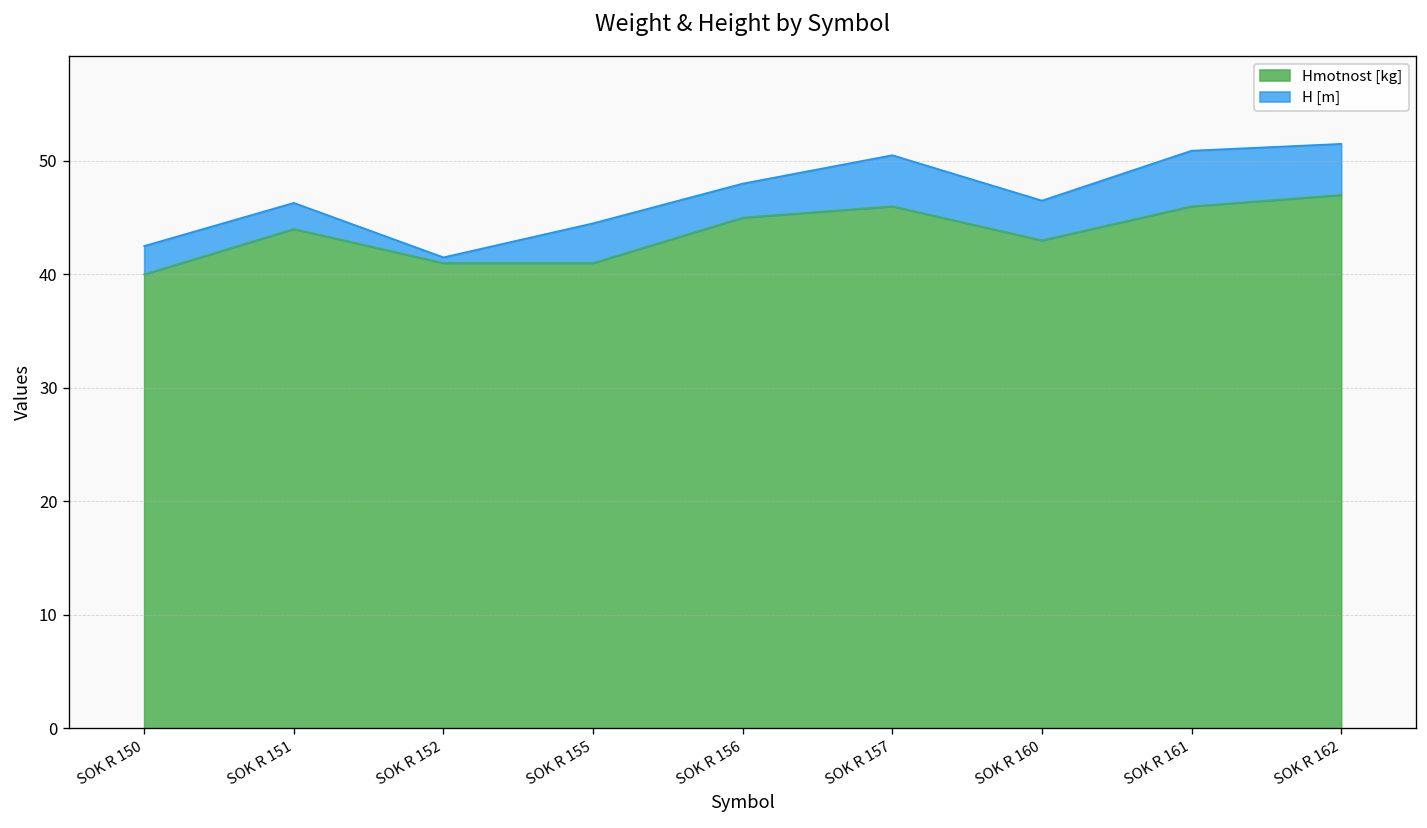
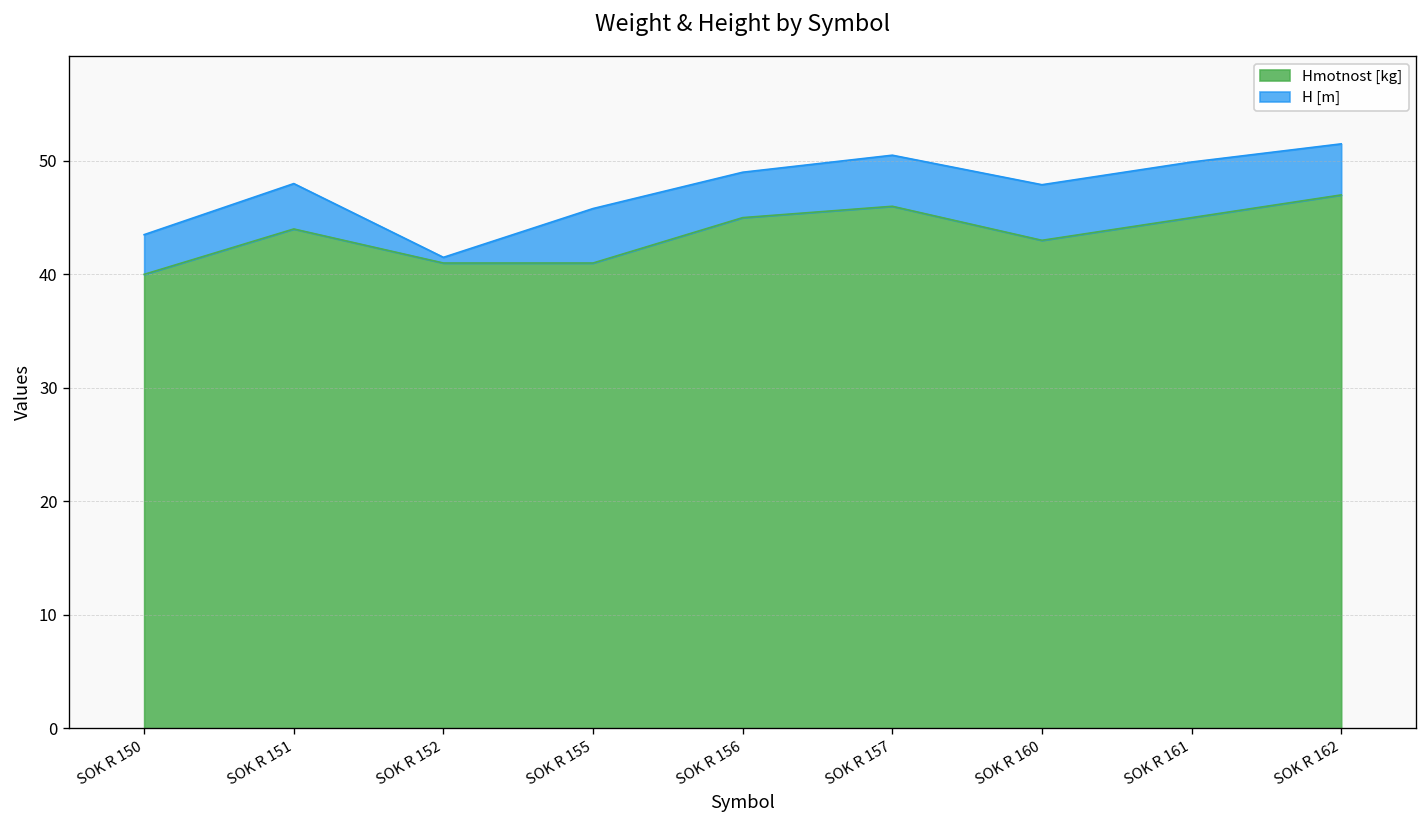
H [m], SOK R 150: 3 -> 4
H [m], SOK R 151: 2 -> 4
H [m], SOK R 155: 4 -> 5
H [m], SOK R 156: 3 -> 4
H [m], SOK R 160: 4 -> 5
Hmotnost [kg], SOK R 161: 46 -> 45
